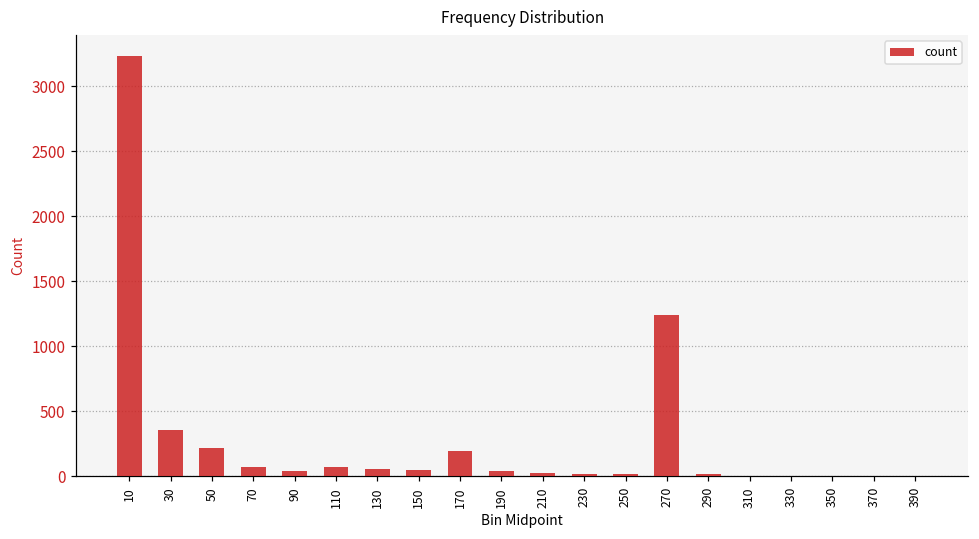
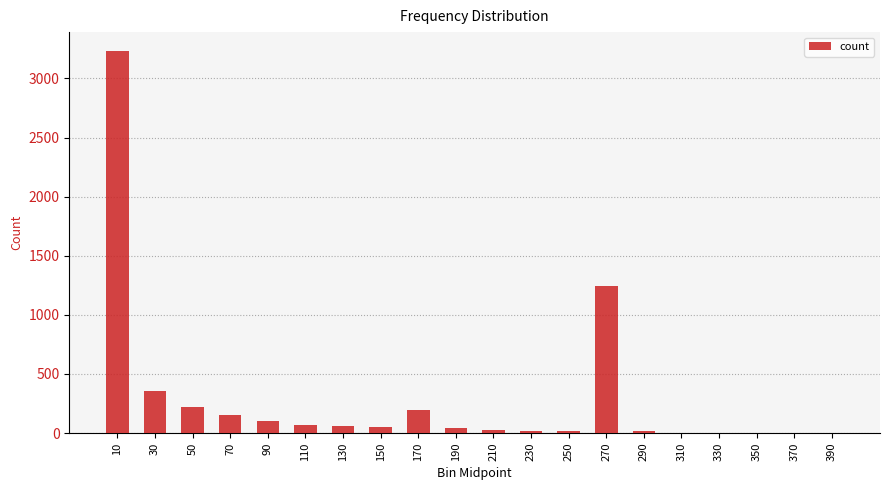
70: 70 -> 160
90: 40 -> 110
